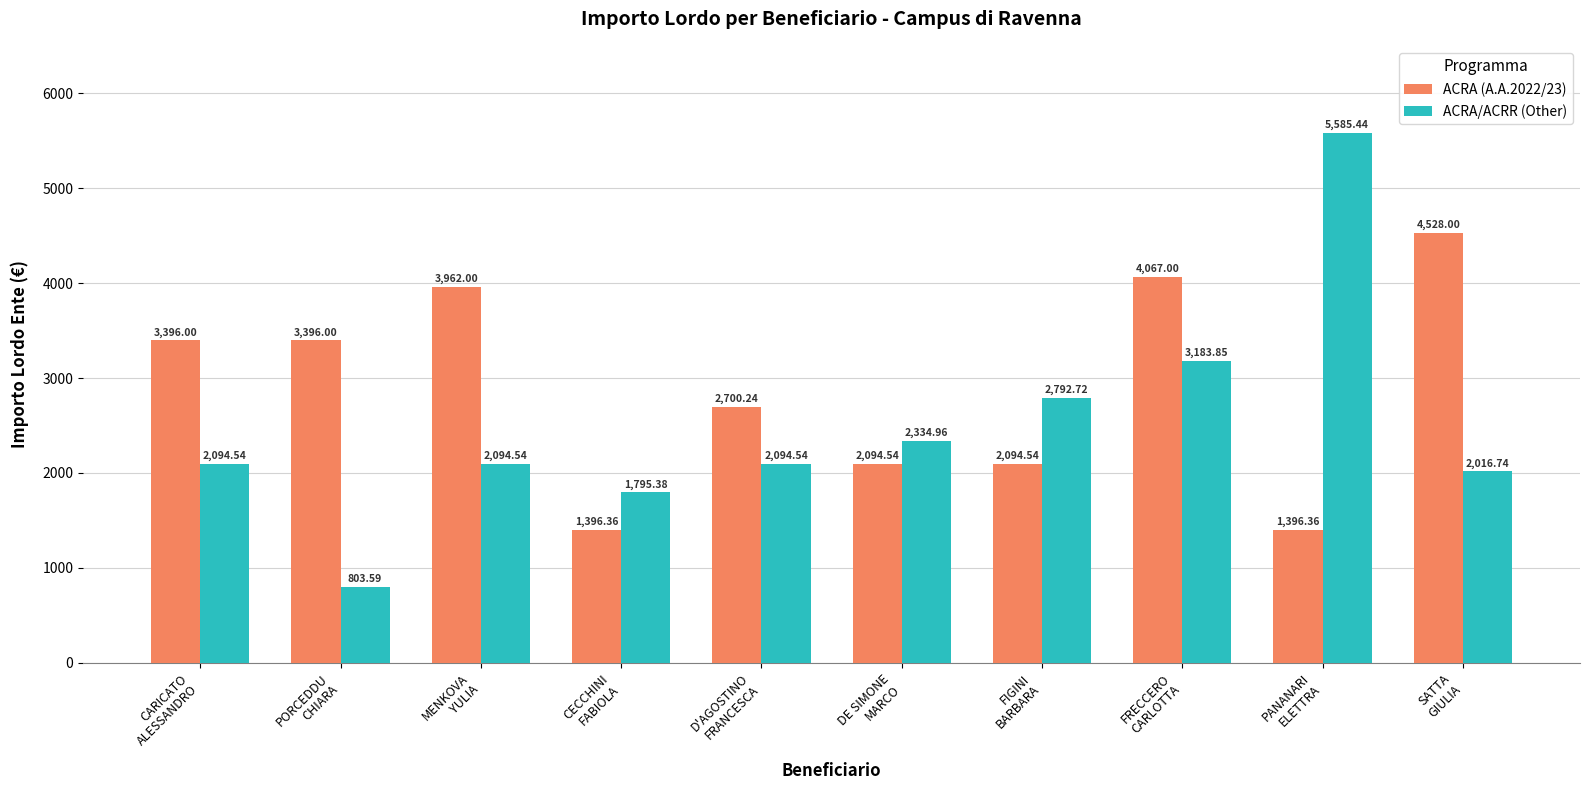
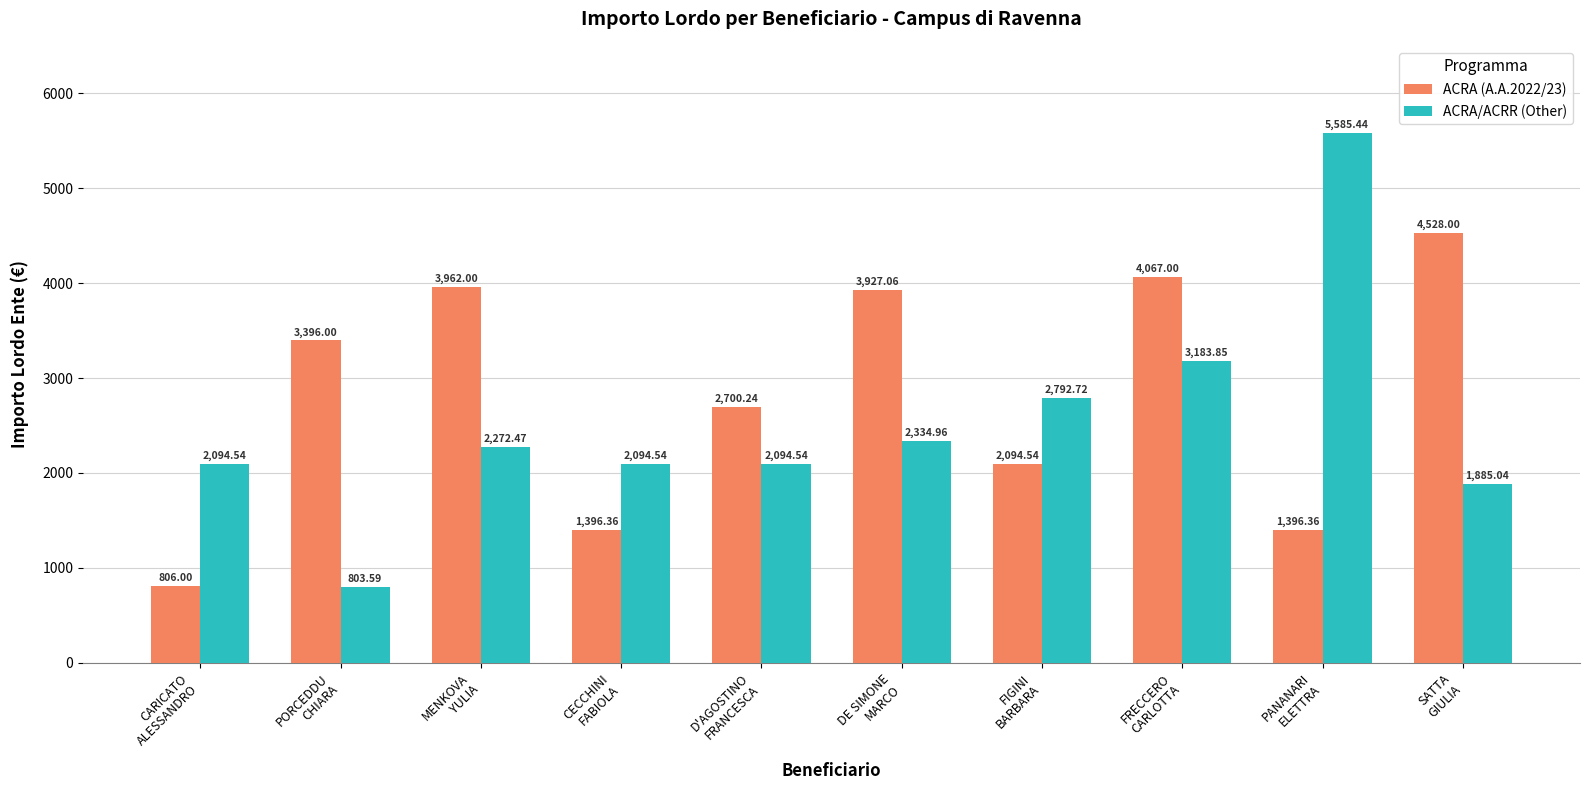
ACRA (A.A.2022/23), CARICATO ALESSANDRO: 3,396.00 -> 806.00
ACRA/ACRR (Other), MENKOVA YULIA: 2,094.54 -> 2,272.47
ACRA/ACRR (Other), CECCHINI FABIOLA: 1,795.38 -> 2,094.54
ACRA (A.A.2022/23), DE SIMONE MARCO: 2,094.54 -> 3,927.06
ACRA/ACRR (Other), SATTA GIULIA: 2,016.74 -> 1,885.04
